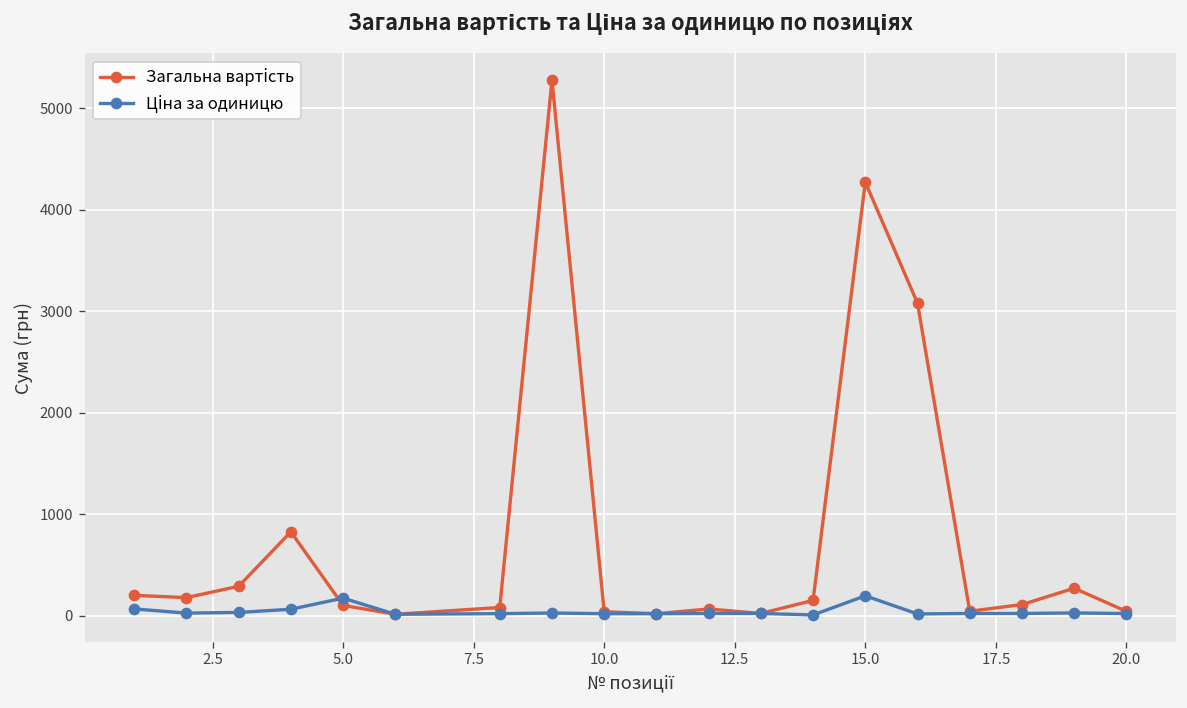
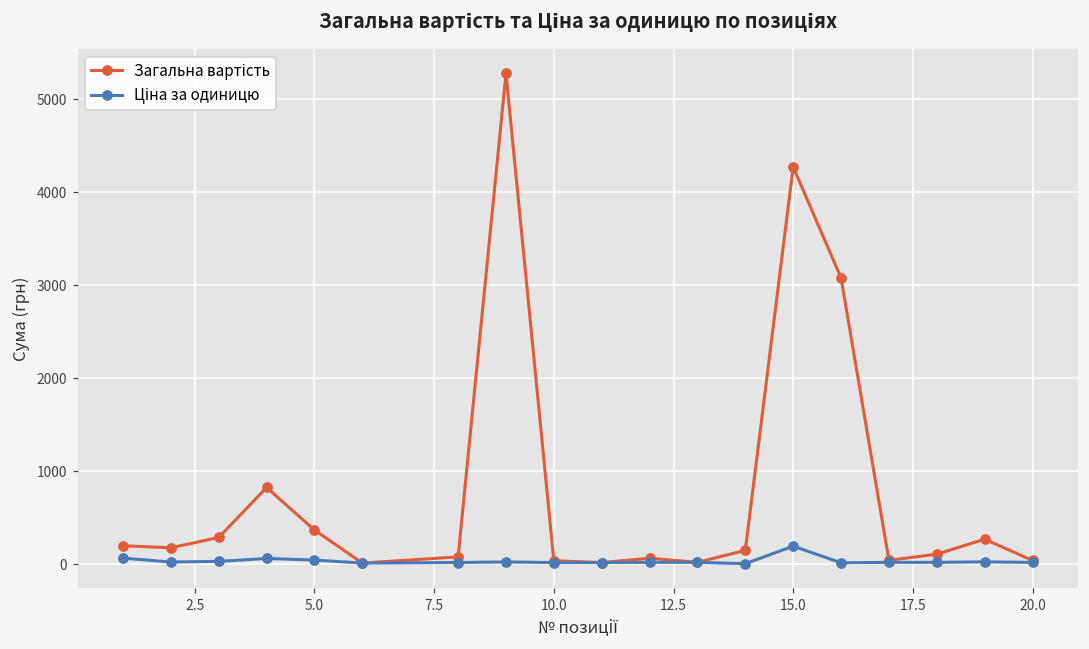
Загальна вартість, 5.0: 100 -> 400
Ціна за одиницю, 5.0: 200 -> 0
